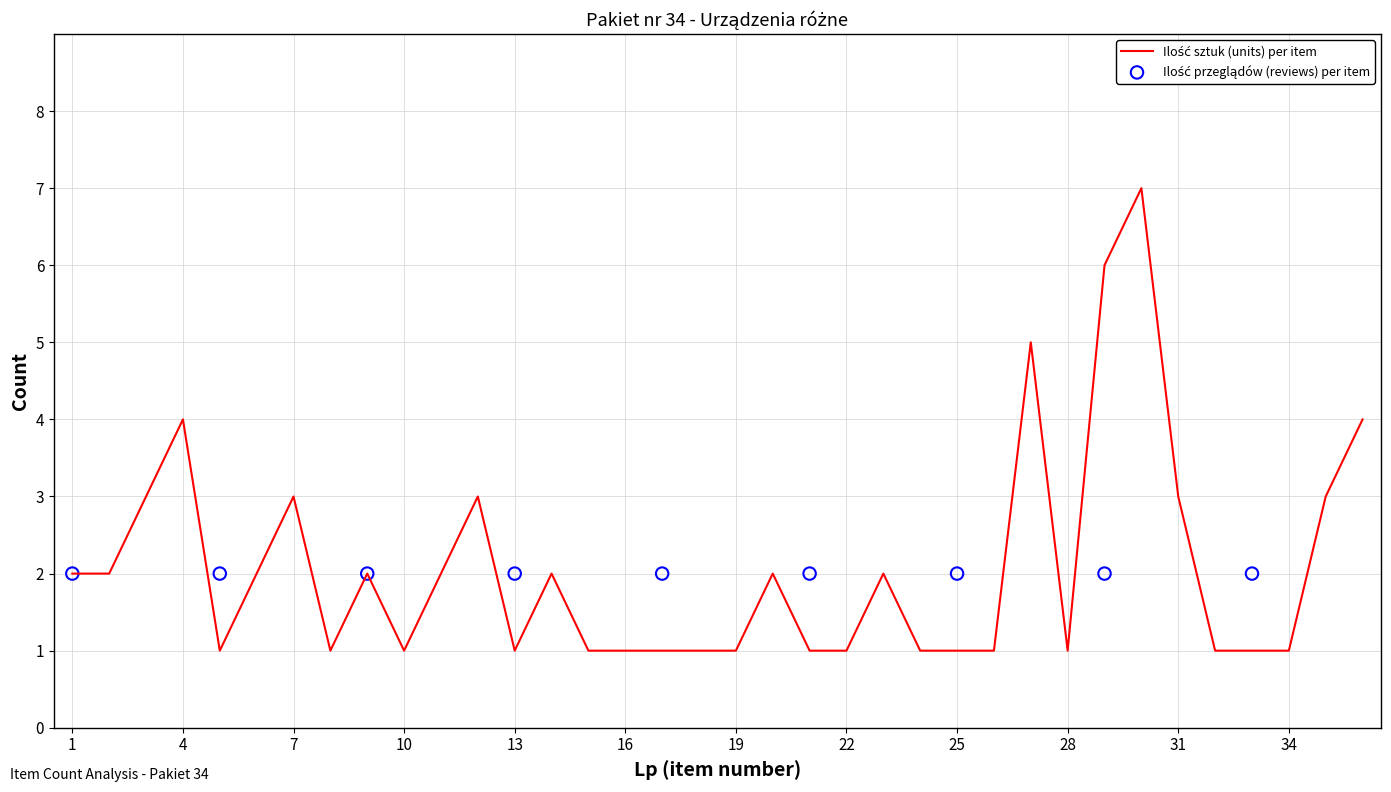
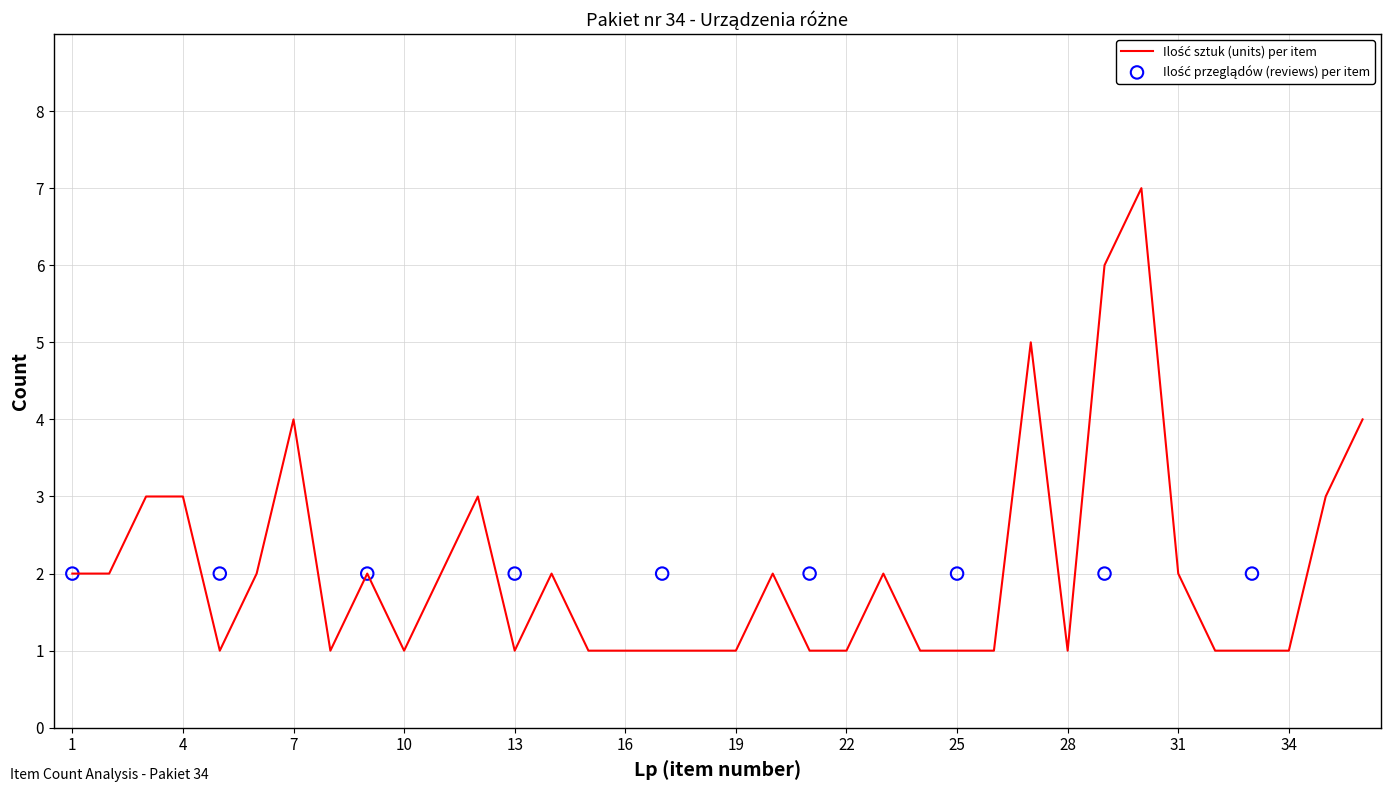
Ilość sztuk (units) per item, 4: 4 -> 3
Ilość sztuk (units) per item, 7: 3 -> 4
Ilość sztuk (units) per item, 31: 3 -> 2
